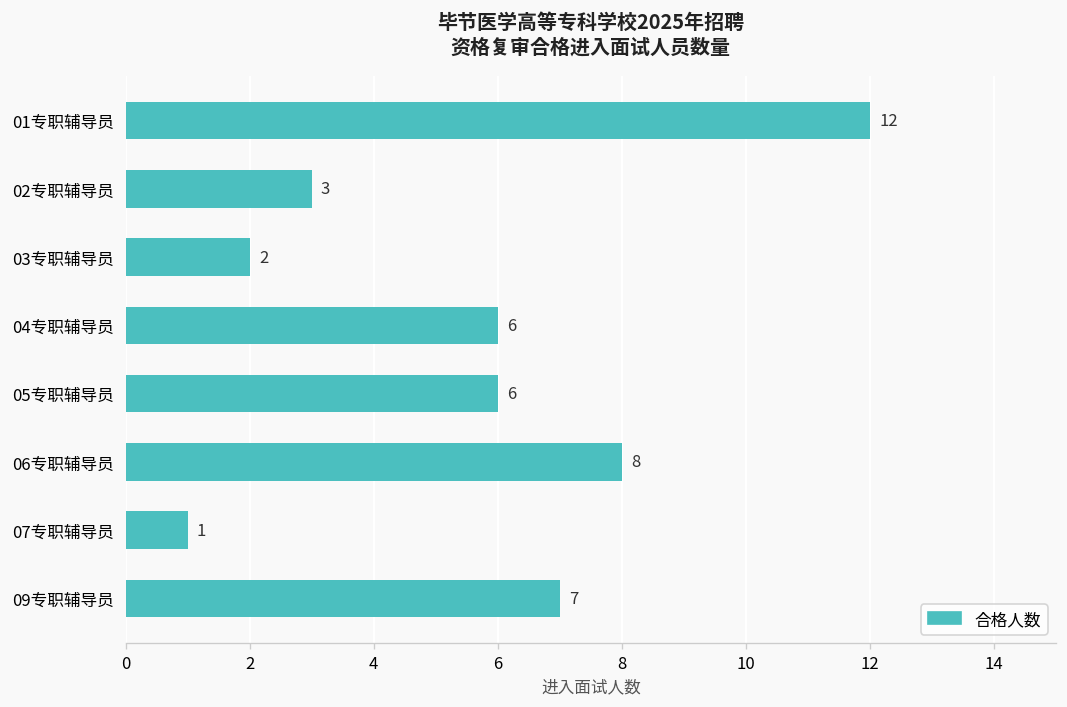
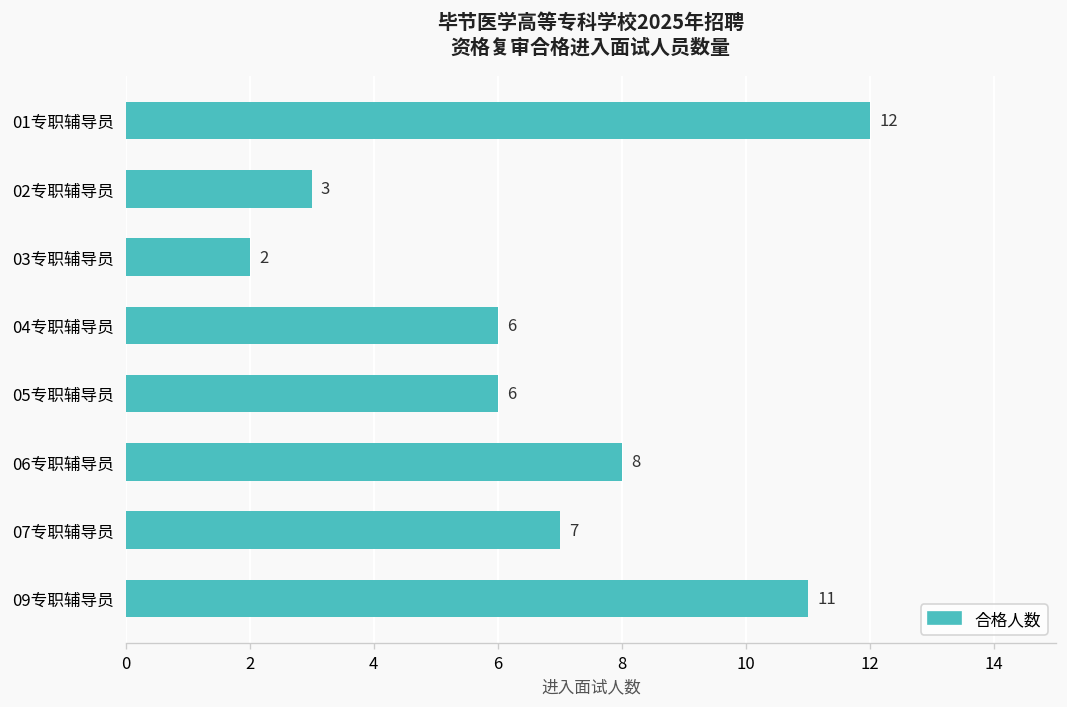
07专职辅导员: 1 -> 7
09专职辅导员: 7 -> 11
